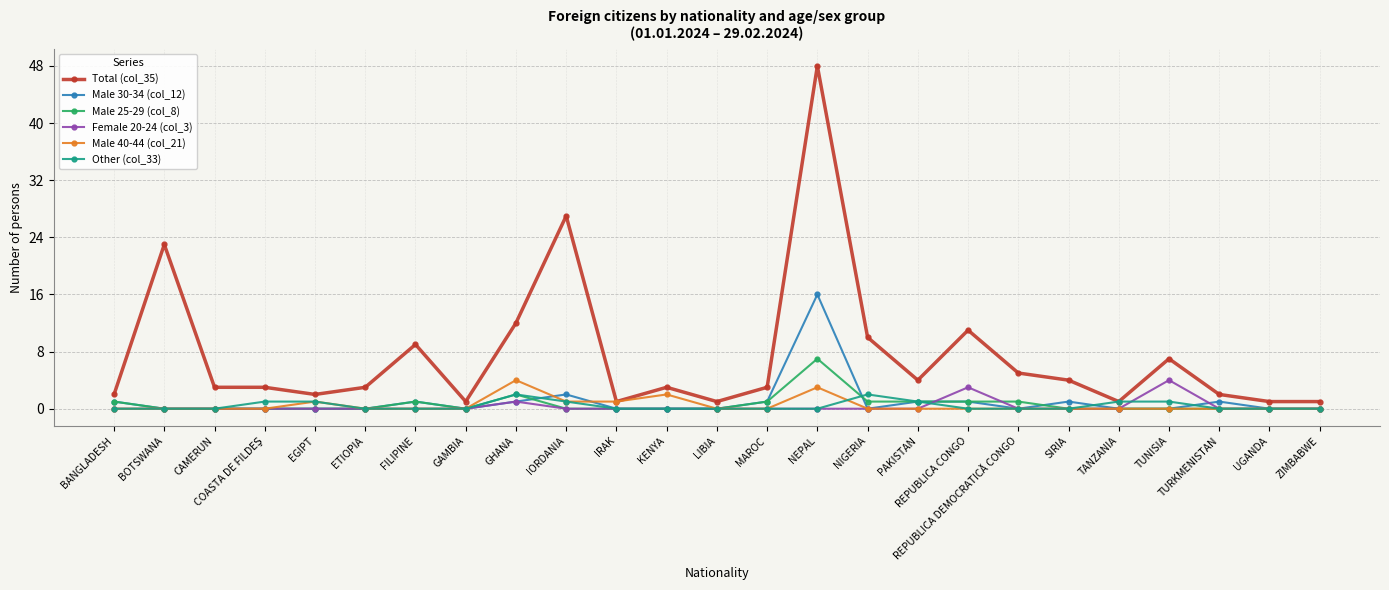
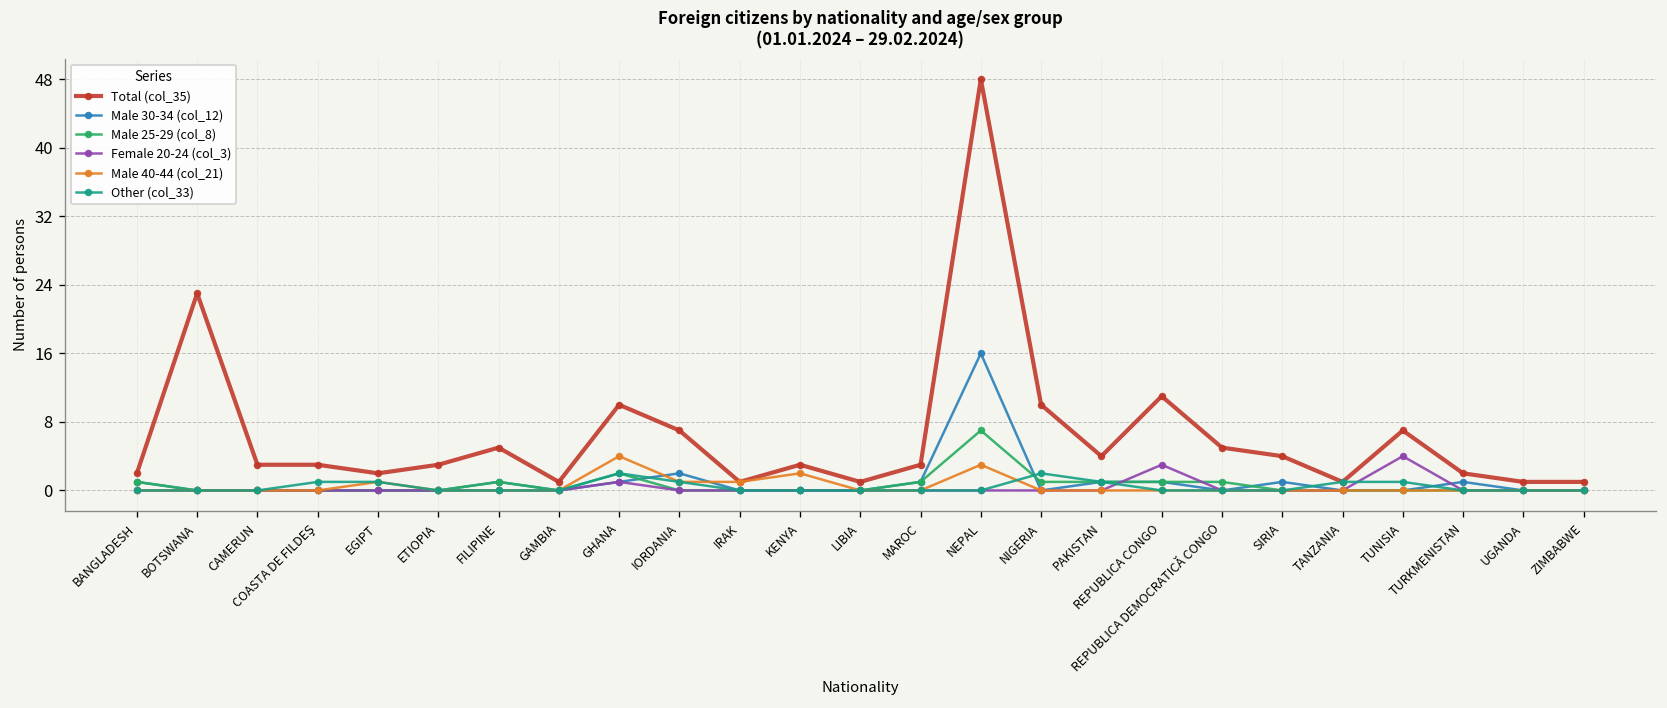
Total (col_35), FILIPINE: 9 -> 5
Total (col_35), GHANA: 12 -> 10
Total (col_35), IORDANIA: 27 -> 7
